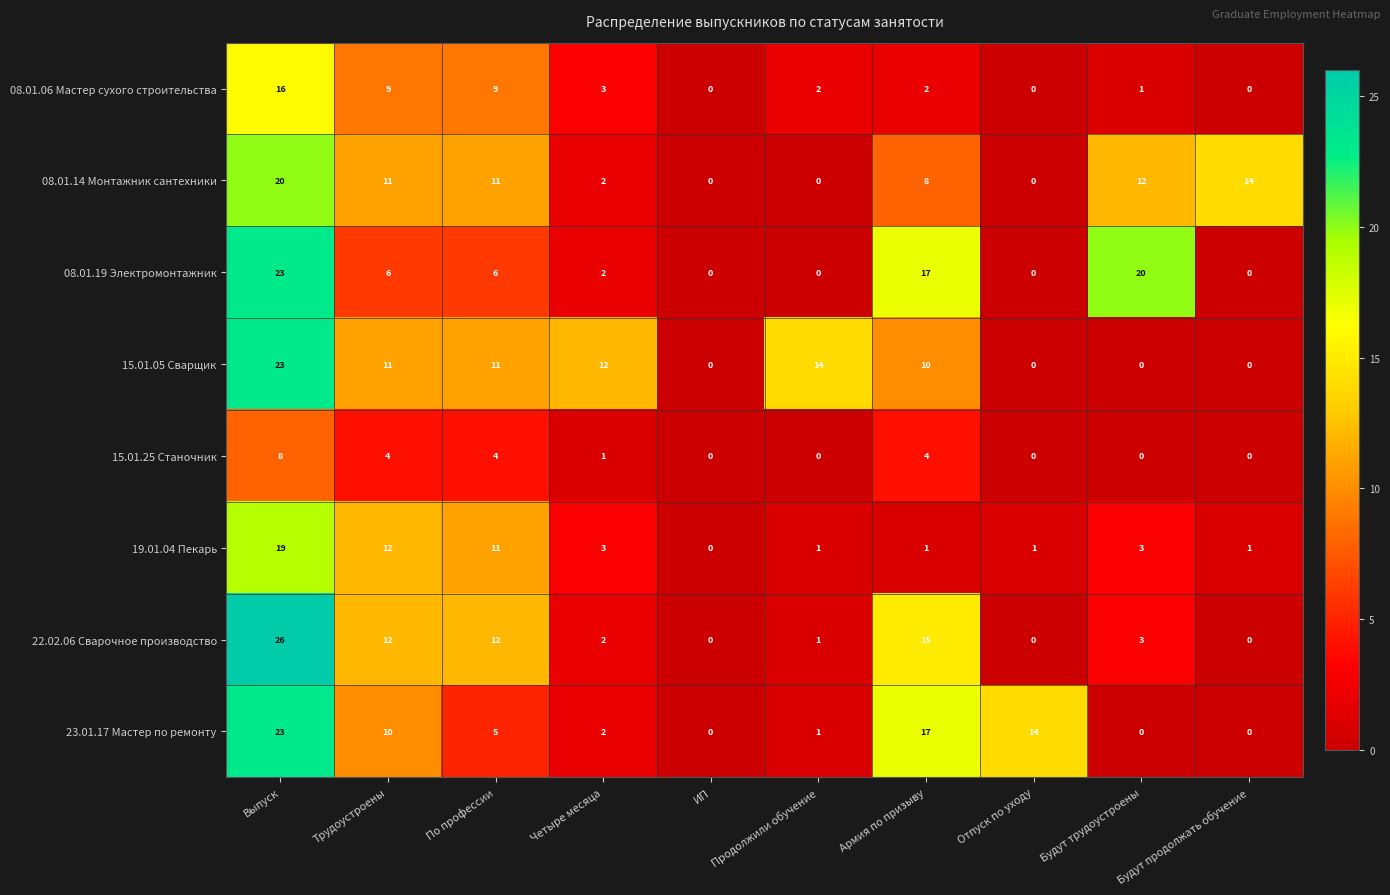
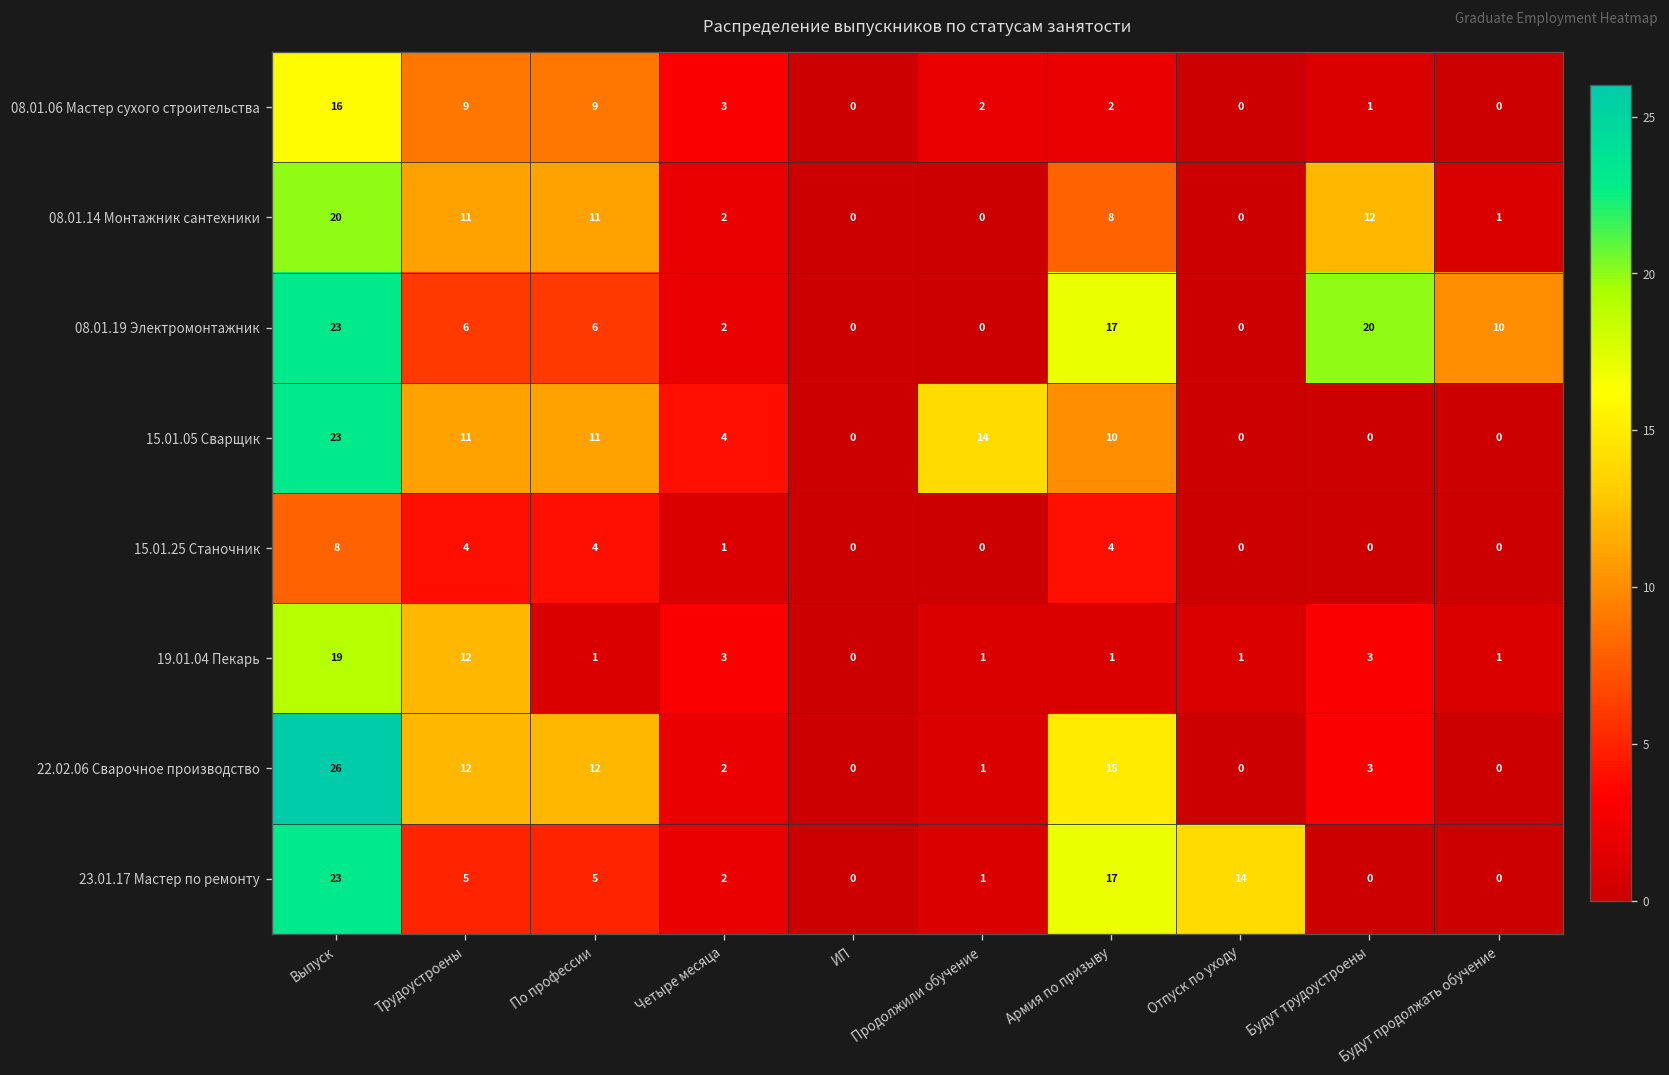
08.01.14 Монтажник сантехники, Будут продолжать обучение: 14 -> 1
08.01.19 Электромонтажник, Будут продолжать обучение: 0 -> 10
15.01.05 Сварщик, Четыре месяца: 12 -> 4
19.01.04 Пекарь, По профессии: 11 -> 1
23.01.17 Мастер по ремонту, Трудоустроены: 10 -> 5
